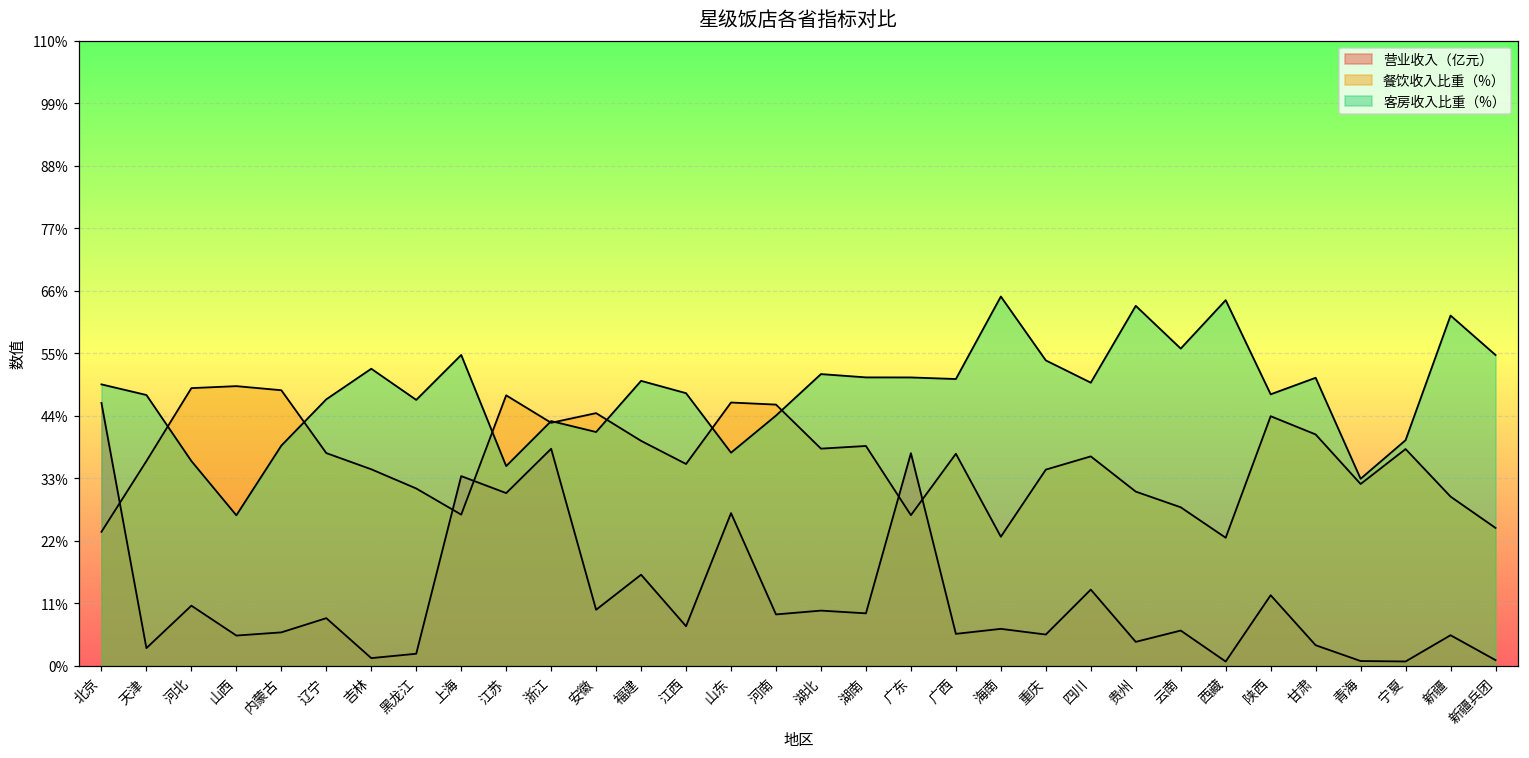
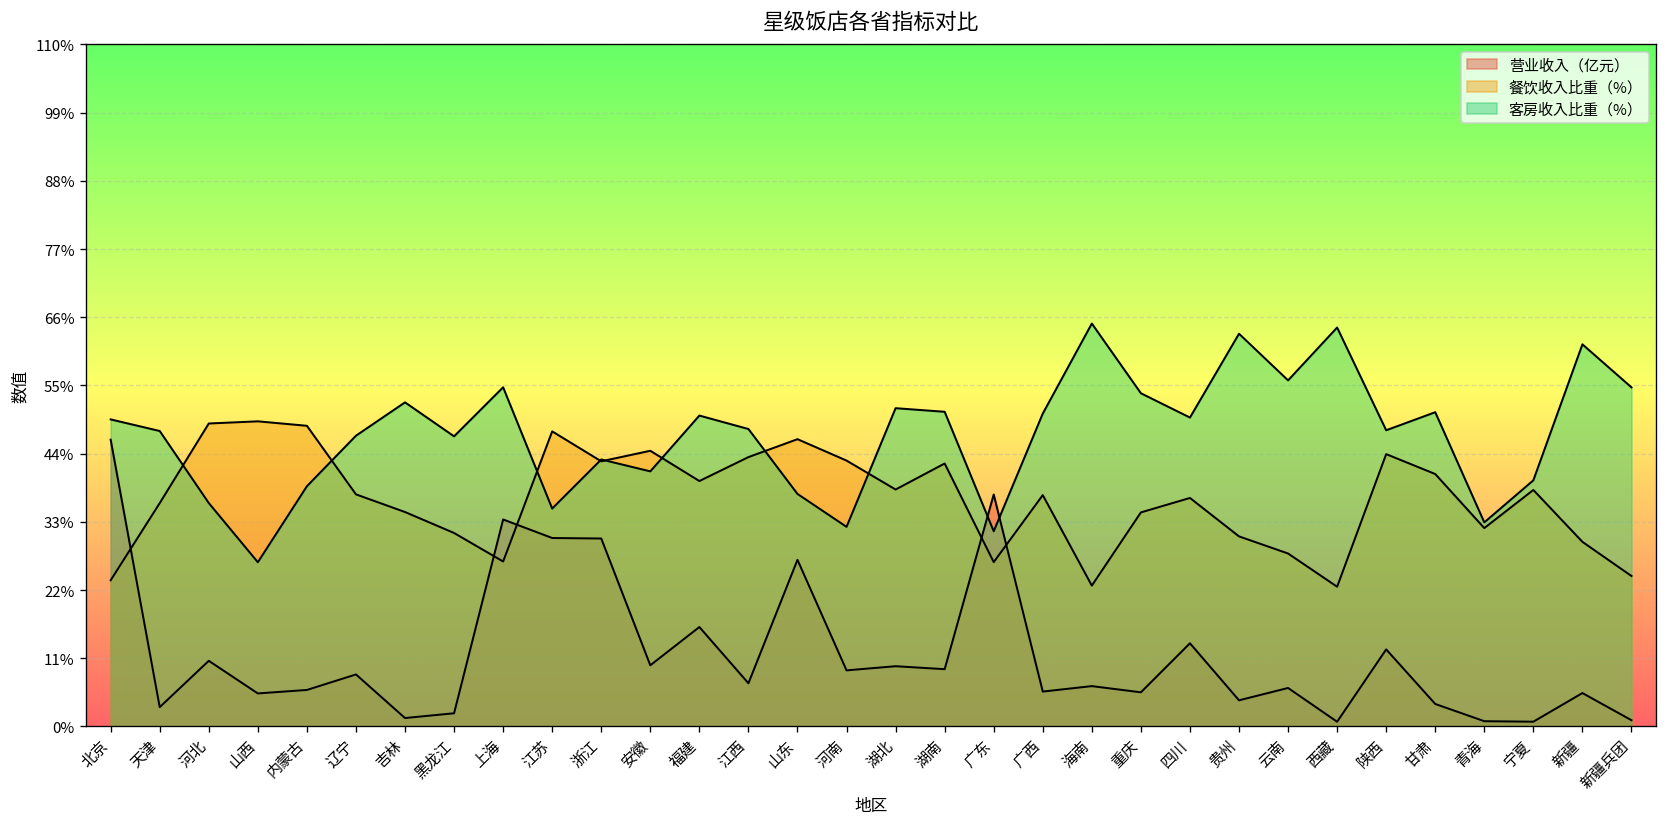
营业收入（亿元）, 浙江: 38% -> 30%
餐饮收入比重（%）, 江西: 36% -> 43%
餐饮收入比重（%）, 河南: 46% -> 43%
客房收入比重（%）, 河南: 44% -> 32%
餐饮收入比重（%）, 湖南: 39% -> 42%
客房收入比重（%）, 广东: 51% -> 31%
